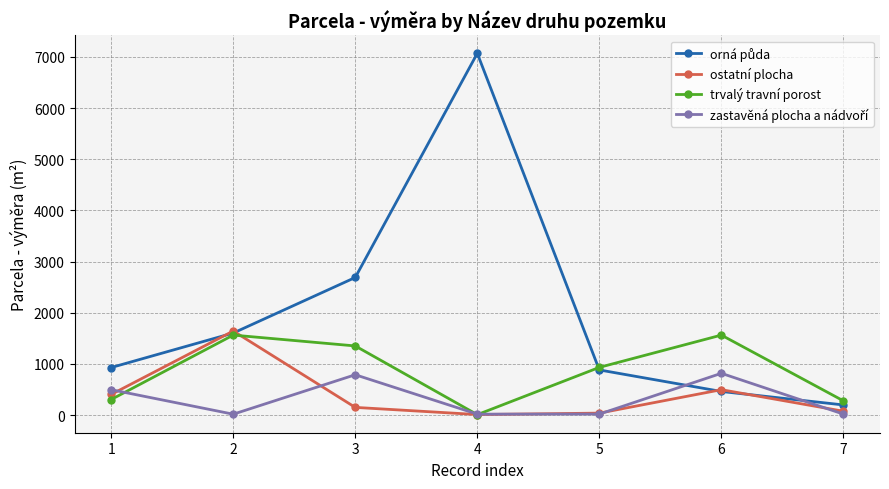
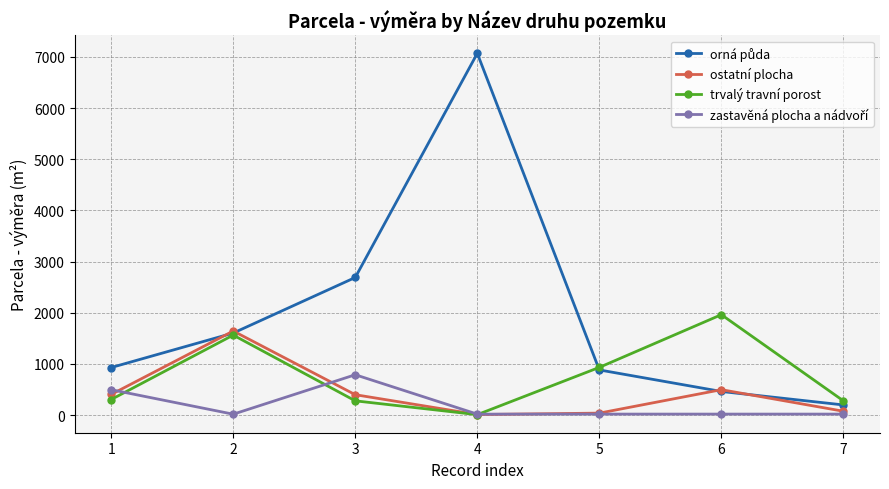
ostatní plocha, 3: 200 -> 400
trvalý travní porost, 3: 1400 -> 300
trvalý travní porost, 6: 1600 -> 2000
zastavěná plocha a nádvoří, 6: 800 -> 0
